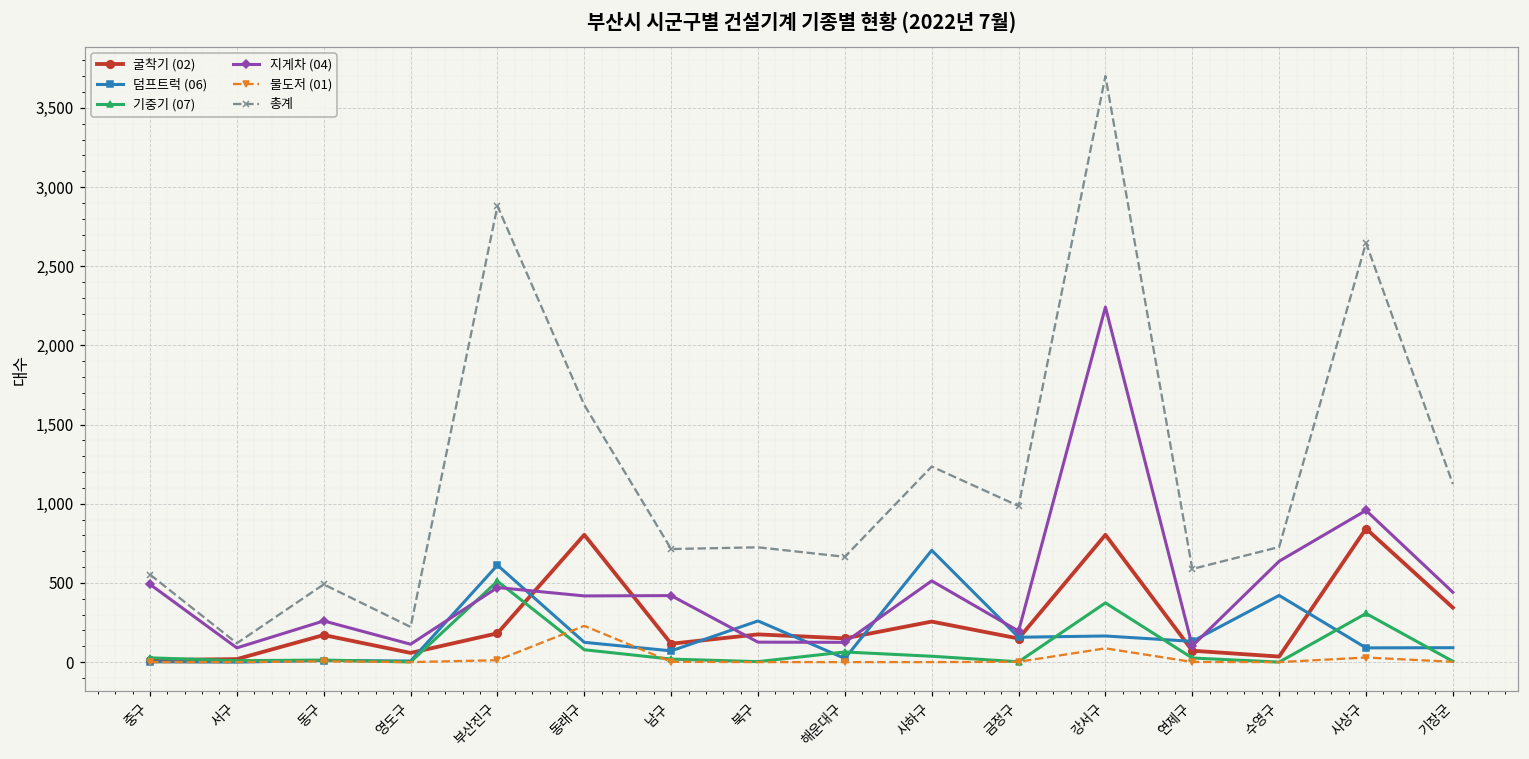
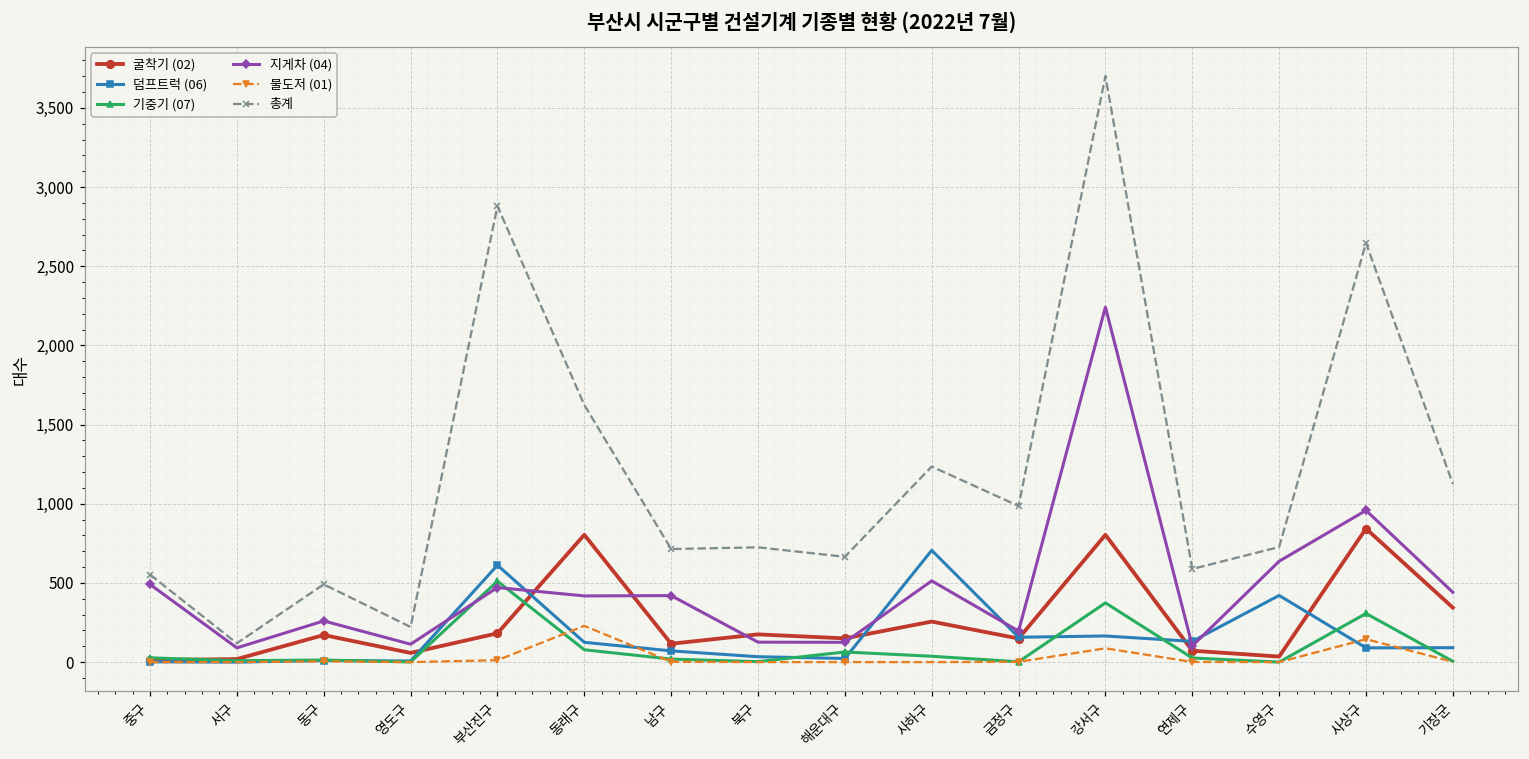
덤프트럭 (06), 북구: 260 -> 30
불도저 (01), 사상구: 30 -> 150
